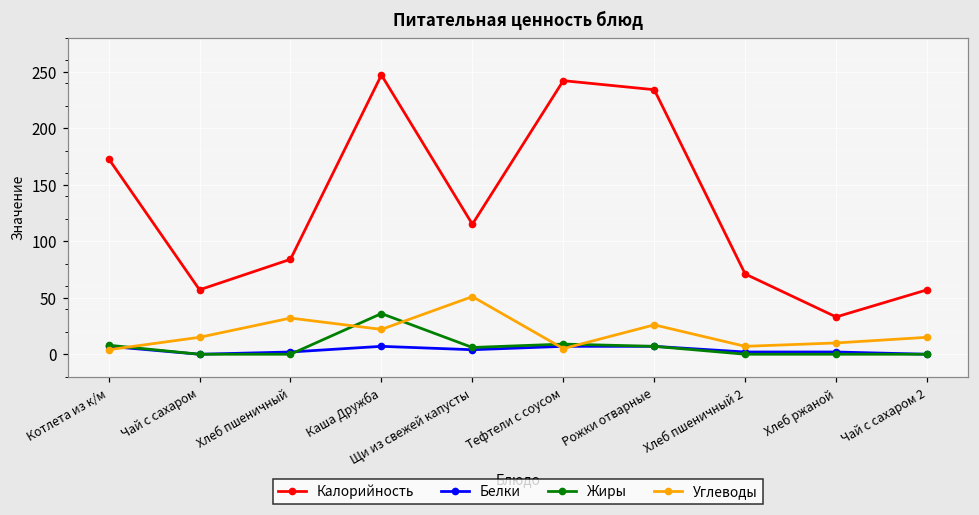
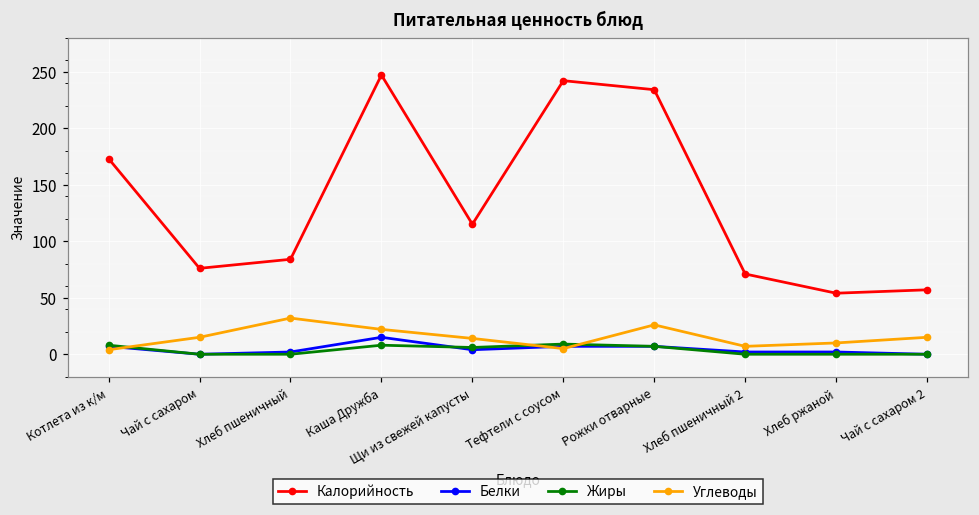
Калорийность, Чай с сахаром: 57 -> 76
Белки, Каша Дружба: 7 -> 15
Жиры, Каша Дружба: 36 -> 8
Углеводы, Щи из свежей капусты: 51 -> 14
Калорийность, Хлеб ржаной: 33 -> 54
